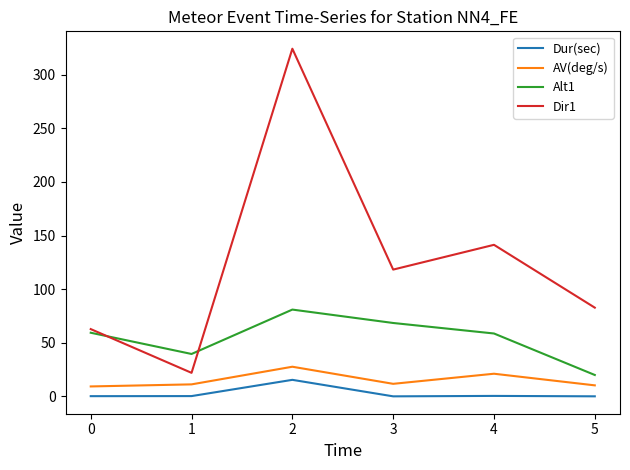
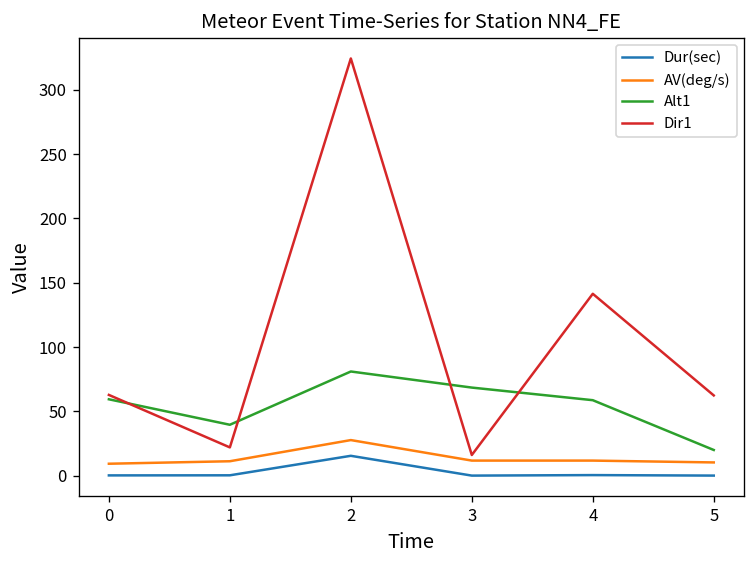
Dir1, 3: 118 -> 16
AV(deg/s), 4: 21 -> 12
Dir1, 5: 83 -> 62
